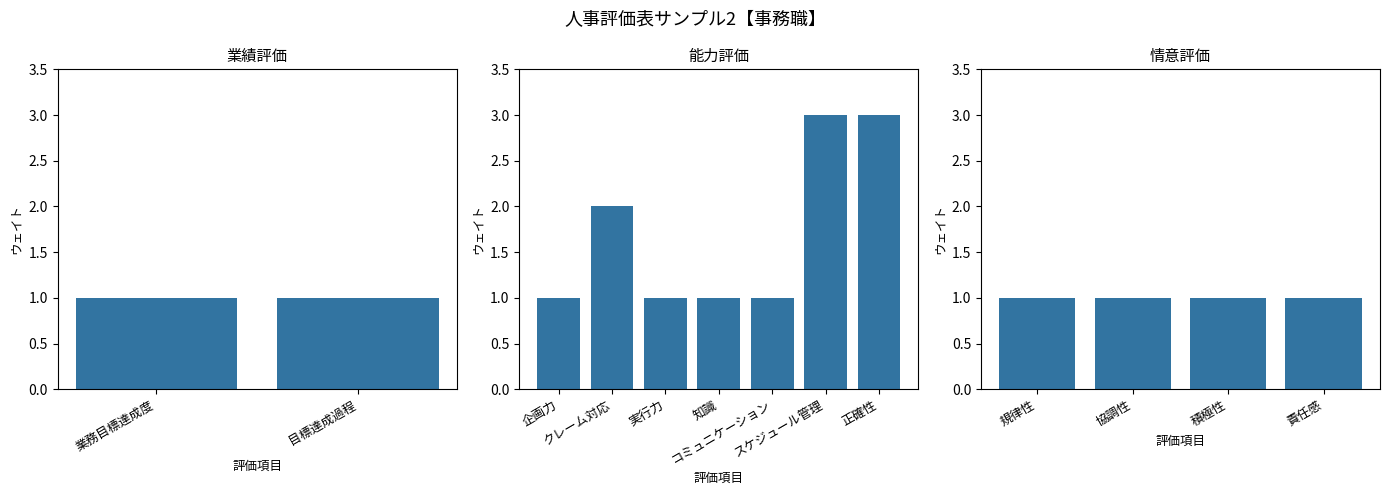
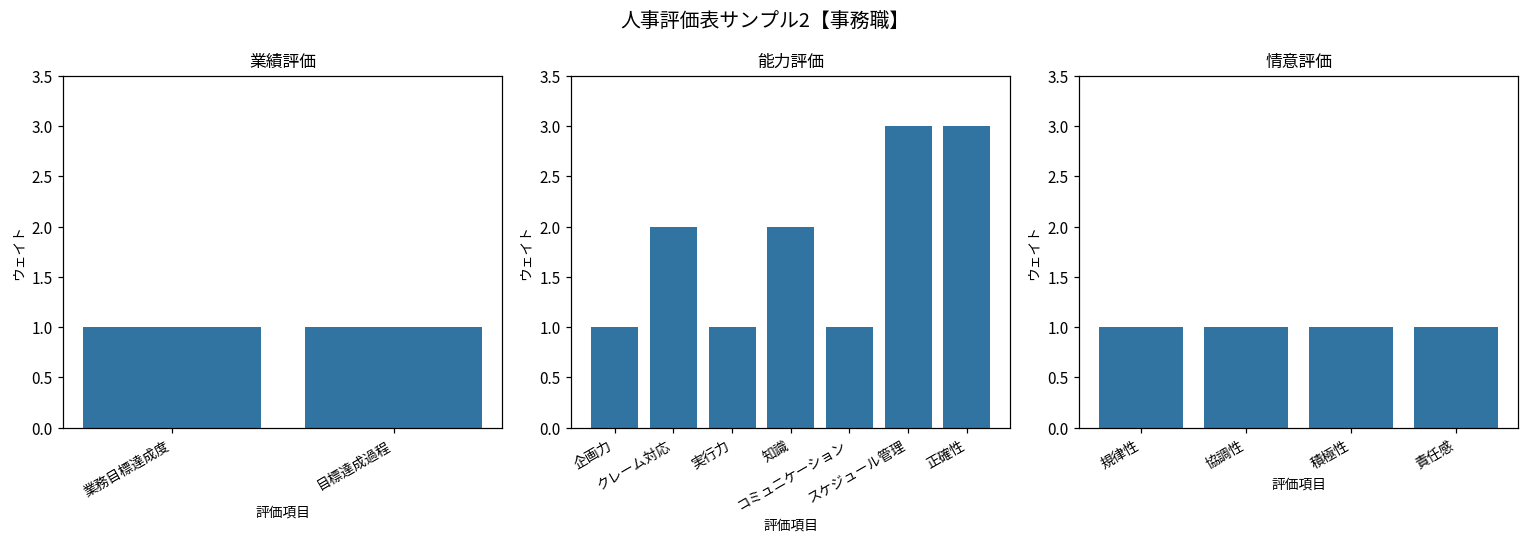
能力評価, 知識: 1 -> 2
